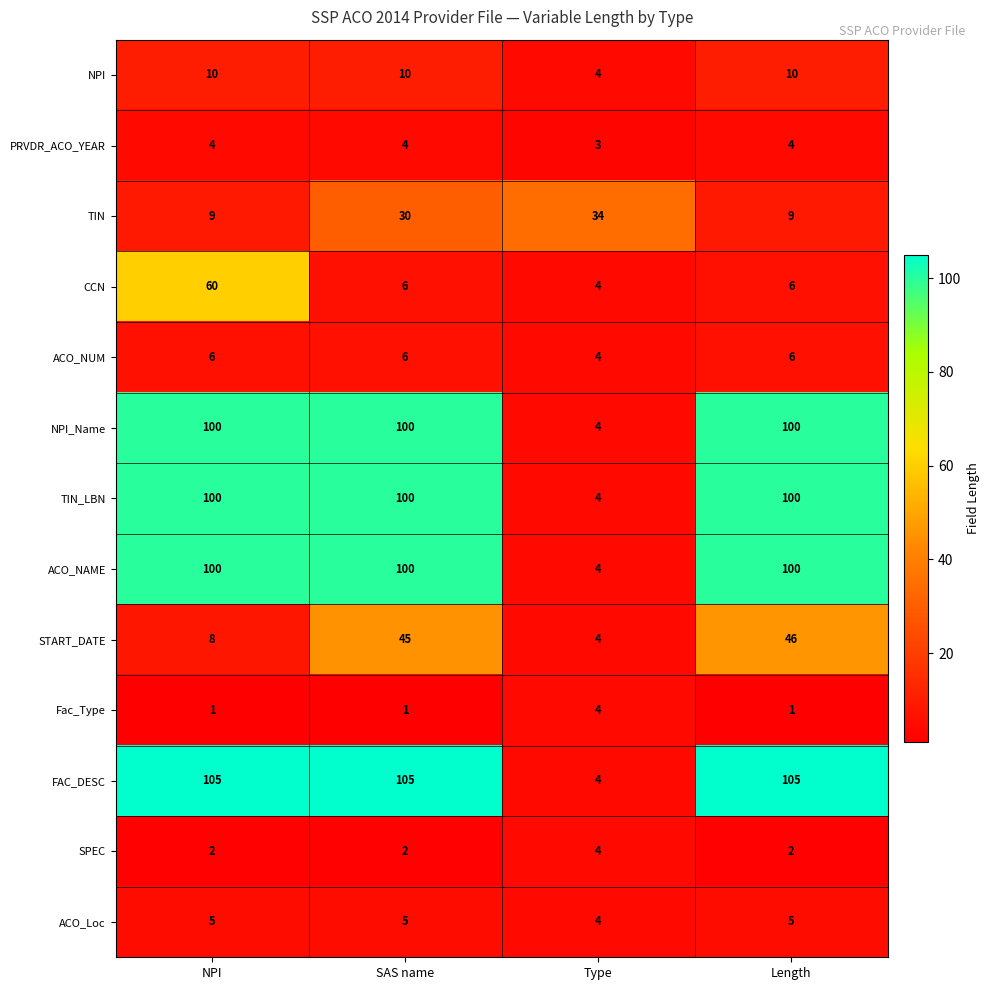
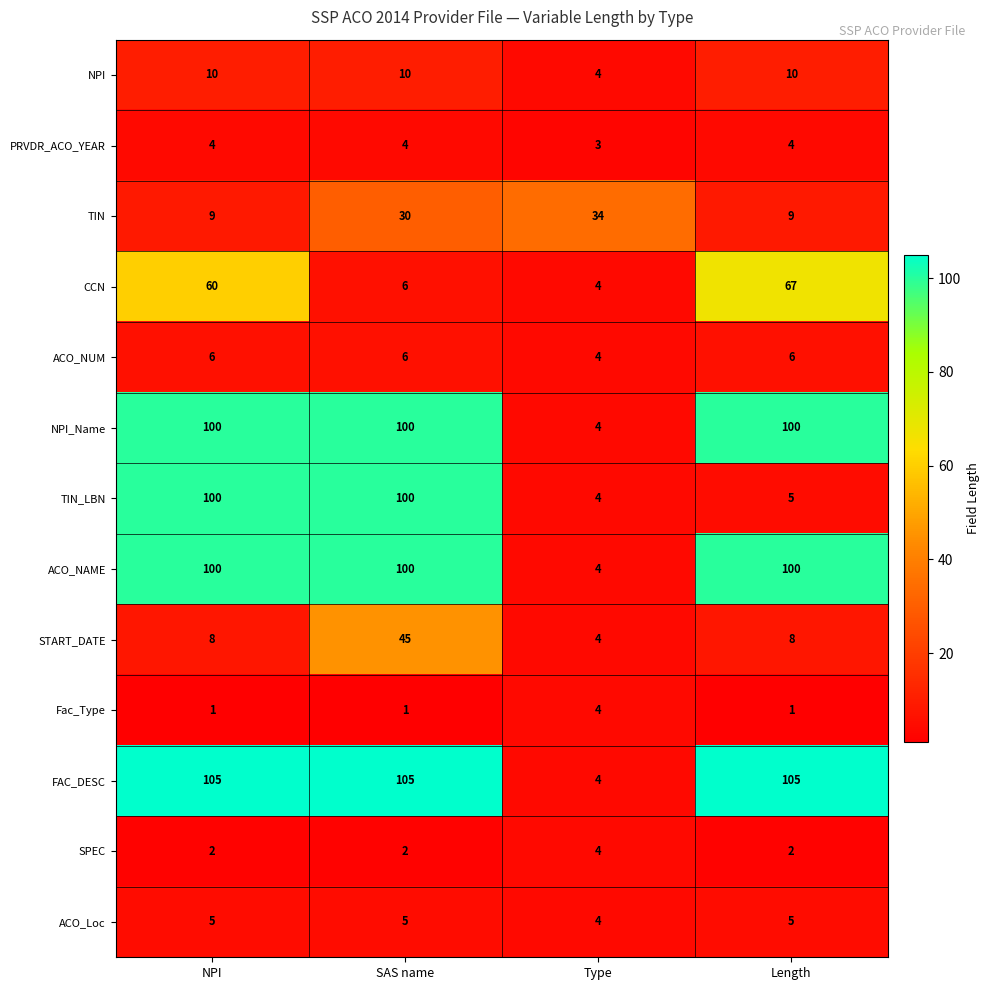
CCN, Length: 6 -> 67
TIN_LBN, Length: 100 -> 5
START_DATE, Length: 46 -> 8
